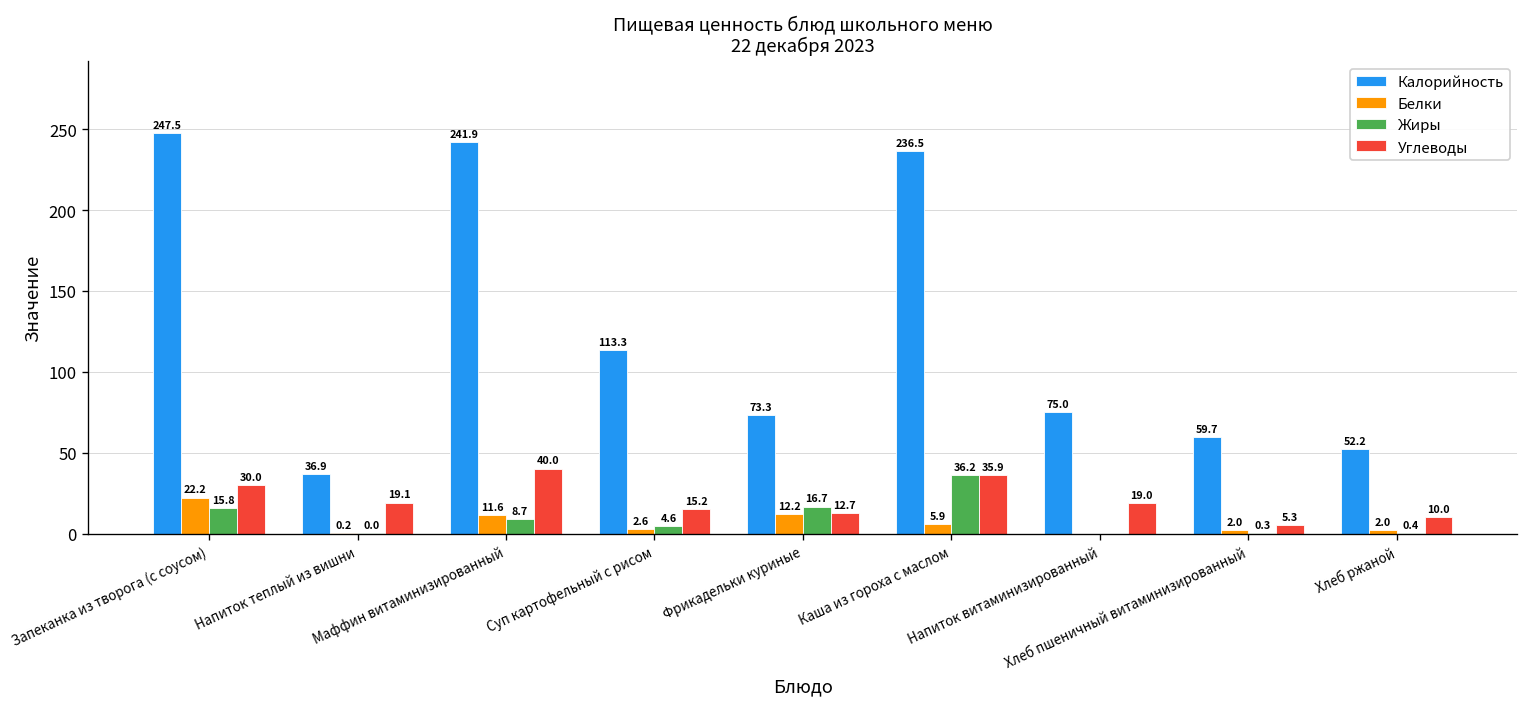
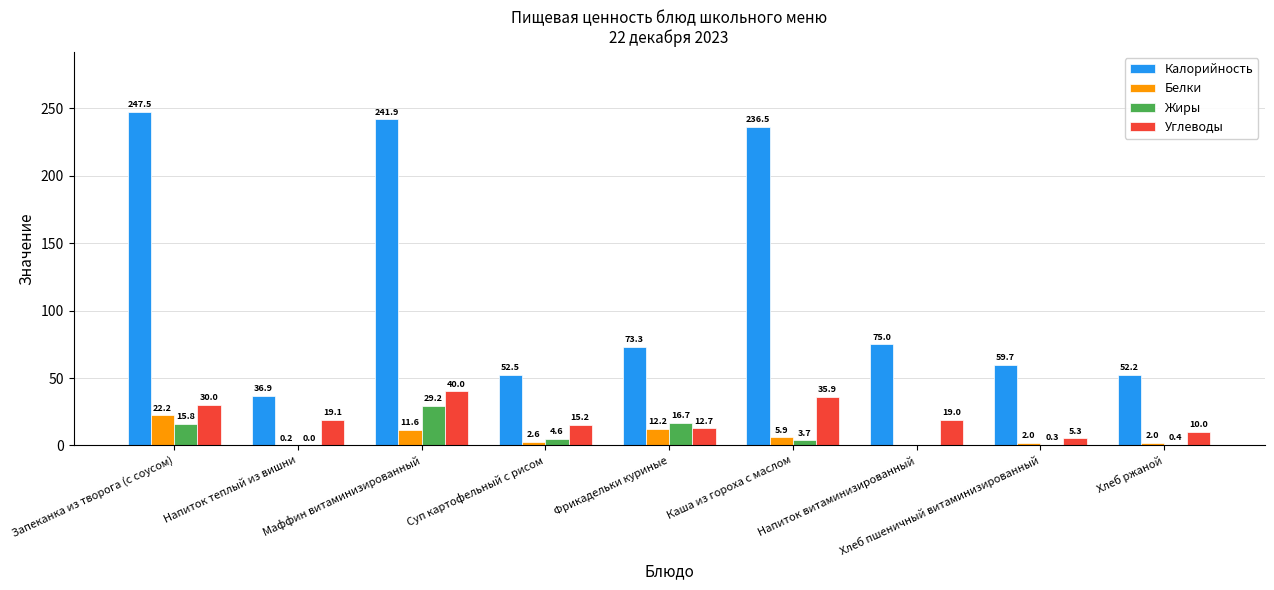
Жиры, Маффин витаминизированный: 8.7 -> 29.2
Калорийность, Суп картофельный с рисом: 113.3 -> 52.5
Жиры, Каша из гороха с маслом: 36.2 -> 3.7
